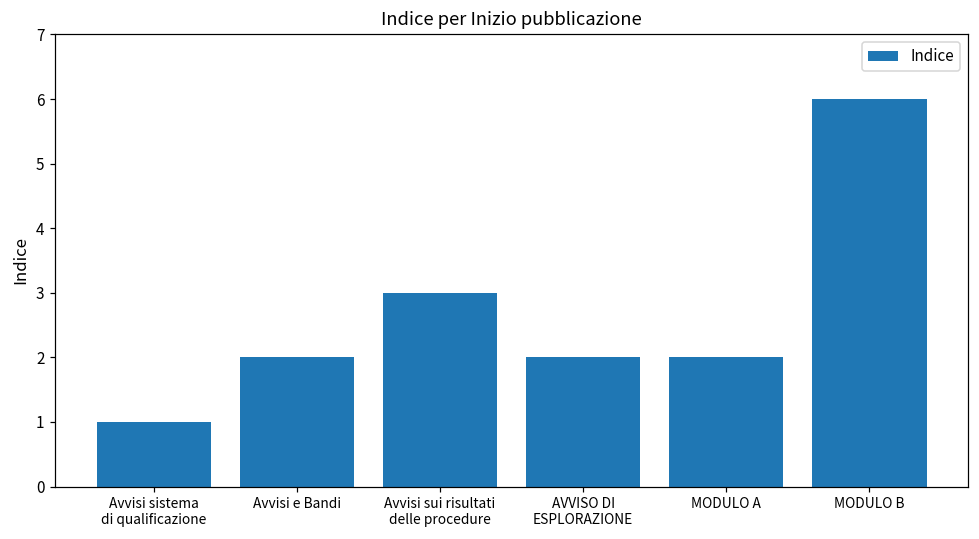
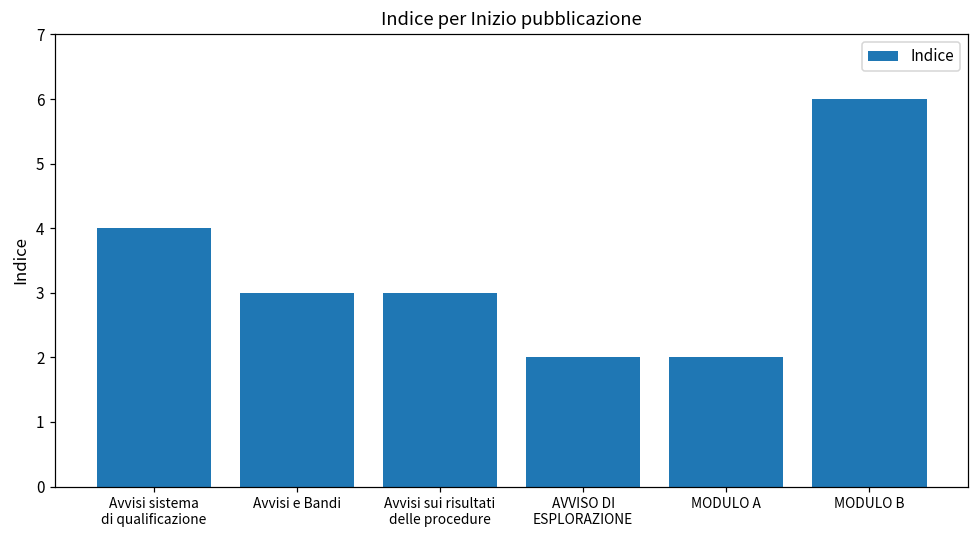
Avvisi sistema di qualificazione: 1 -> 4
Avvisi e Bandi: 2 -> 3
